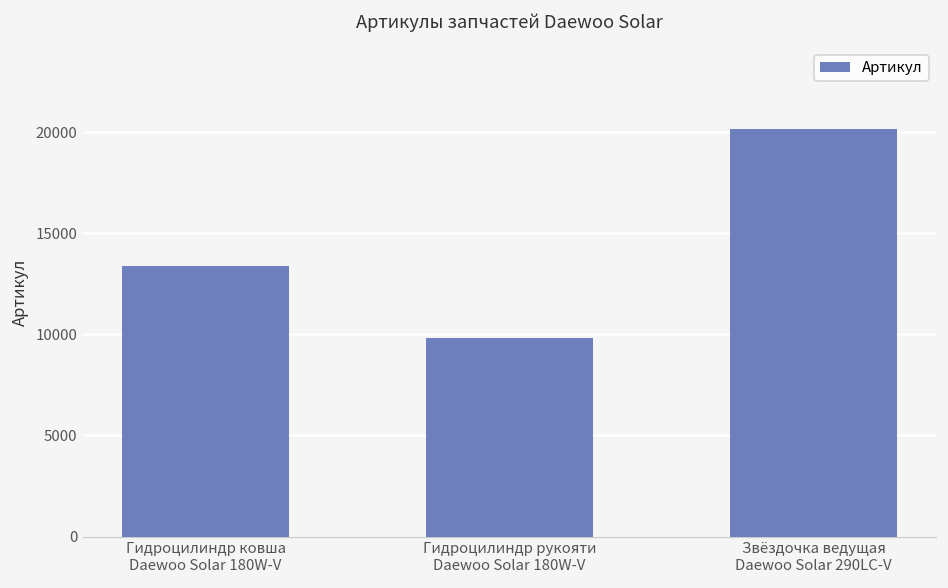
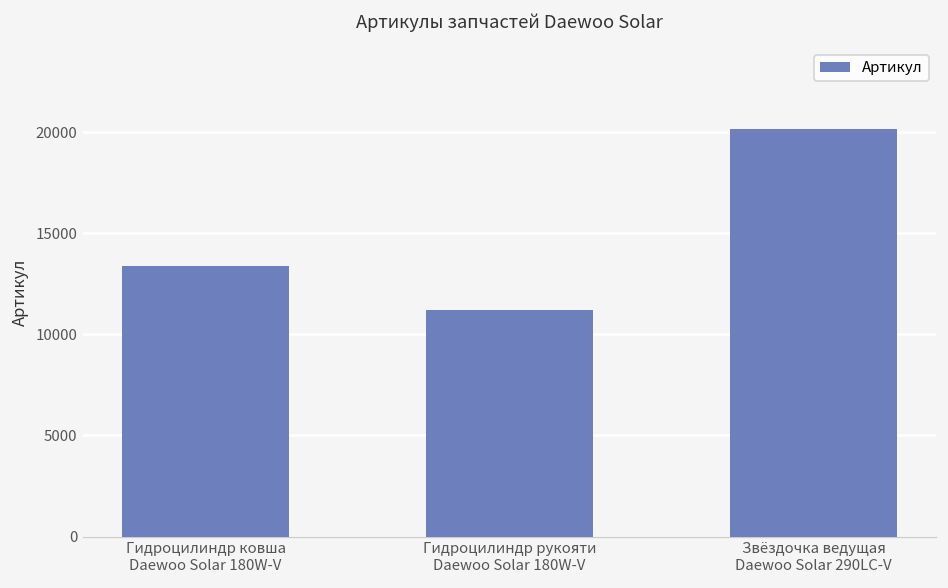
Гидроцилиндр рукояти Daewoo Solar 180W-V: 9800 -> 11200
